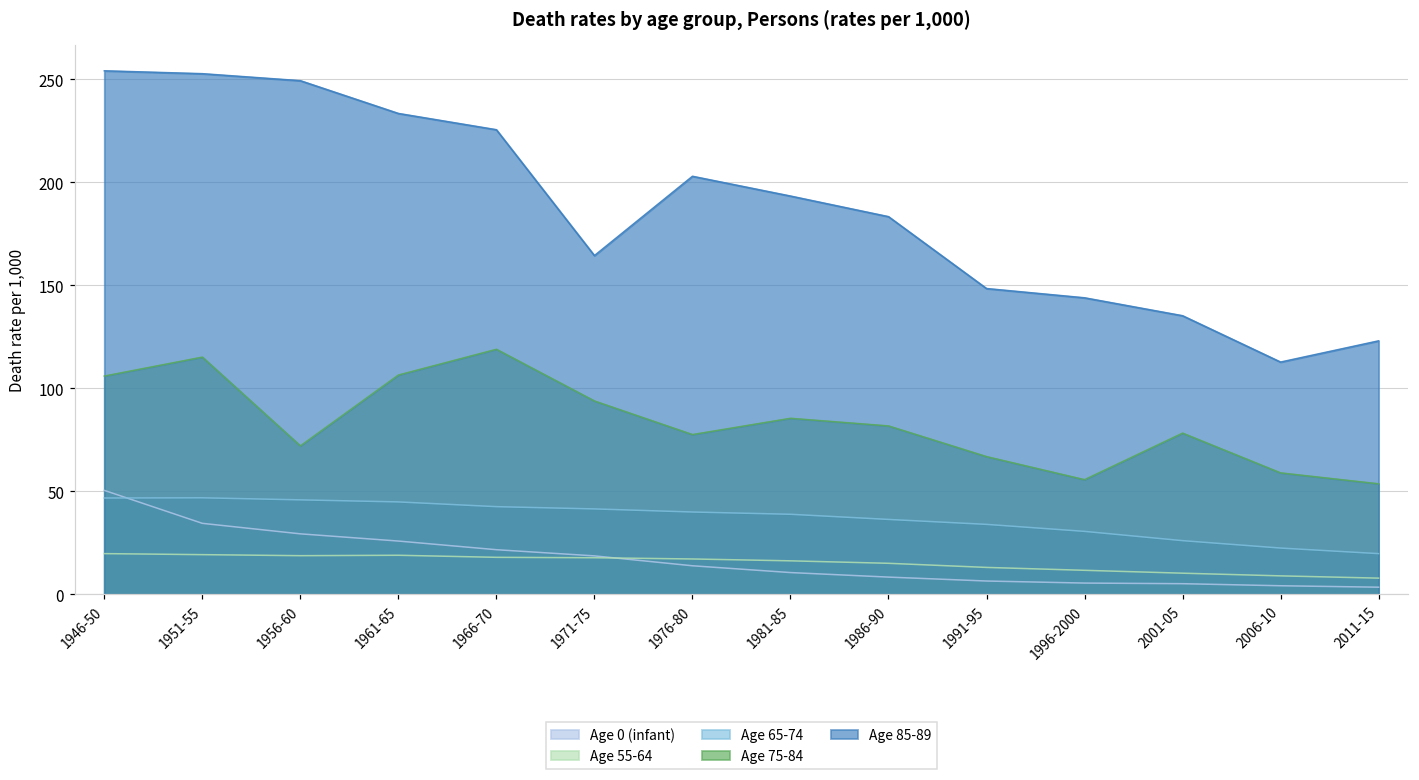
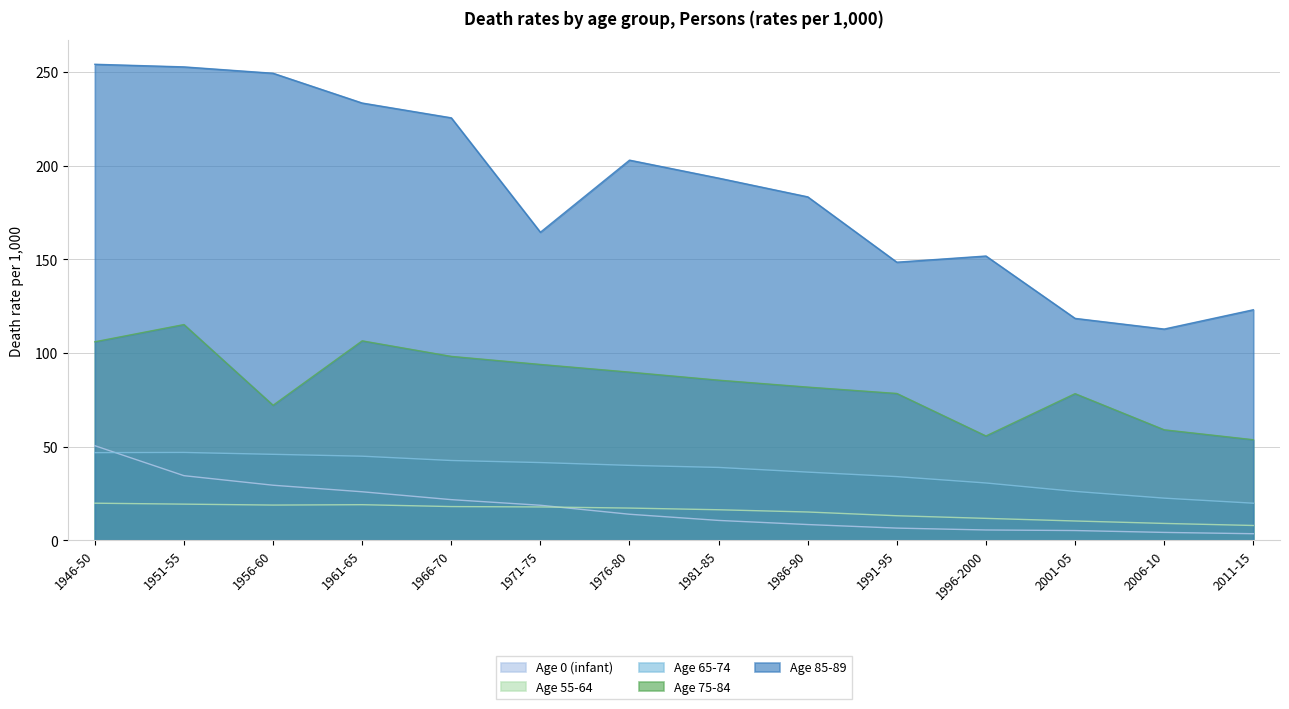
Age 75-84, 1966-70: 119 -> 98
Age 75-84, 1976-80: 78 -> 90
Age 75-84, 1991-95: 67 -> 78
Age 85-89, 1996-2000: 144 -> 152
Age 85-89, 2001-05: 135 -> 119
